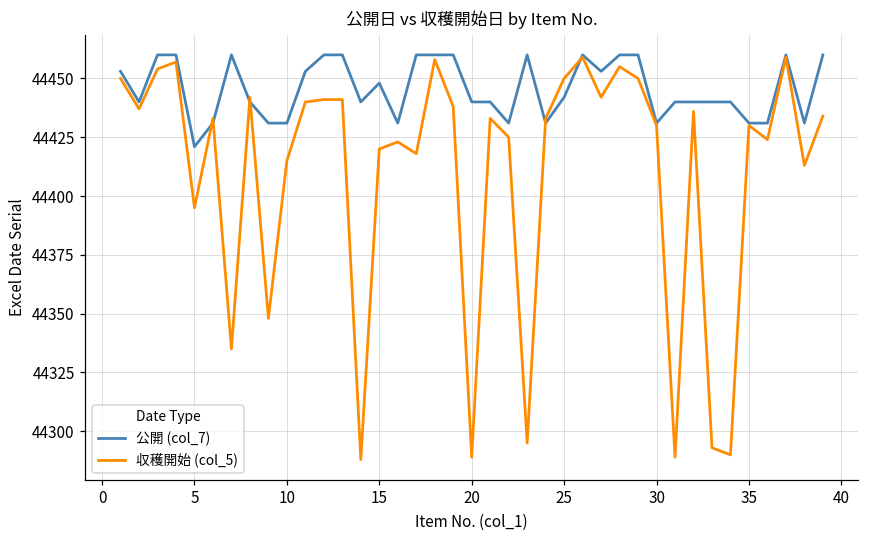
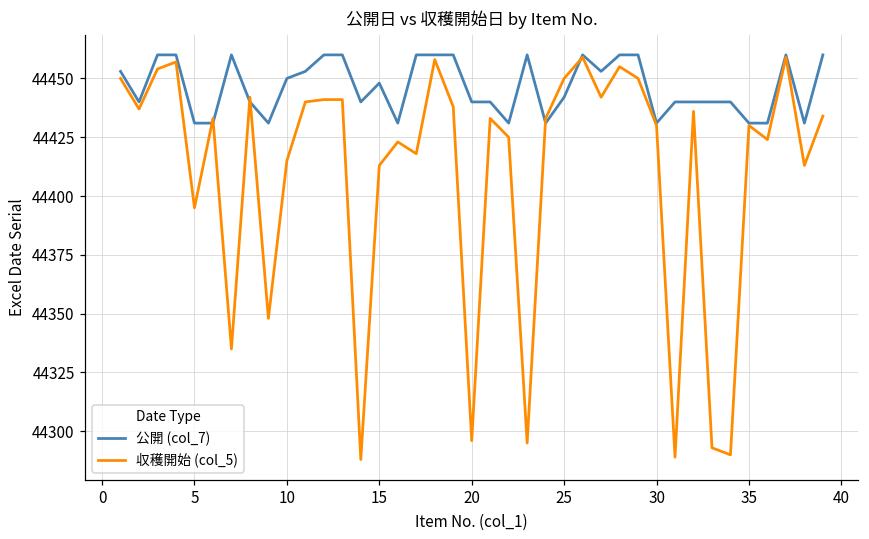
公開 (col_7), 5: 44421 -> 44431
公開 (col_7), 10: 44431 -> 44450
収穫開始 (col_5), 15: 44420 -> 44413
収穫開始 (col_5), 20: 44289 -> 44296
